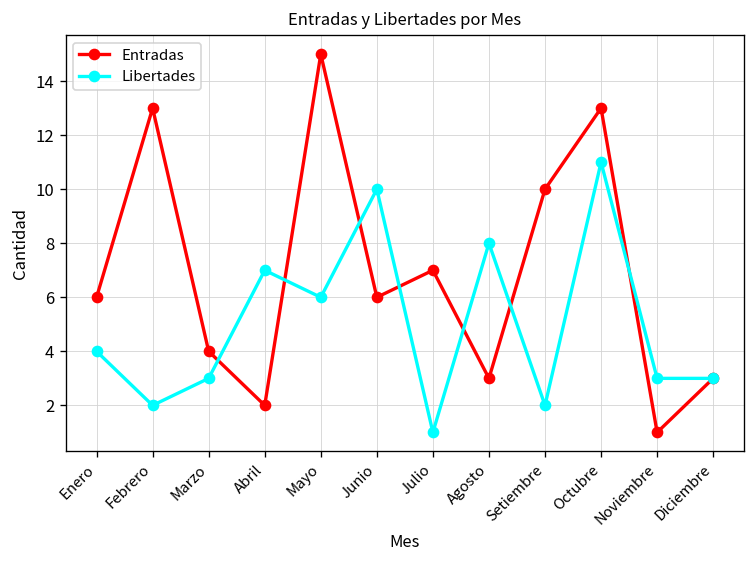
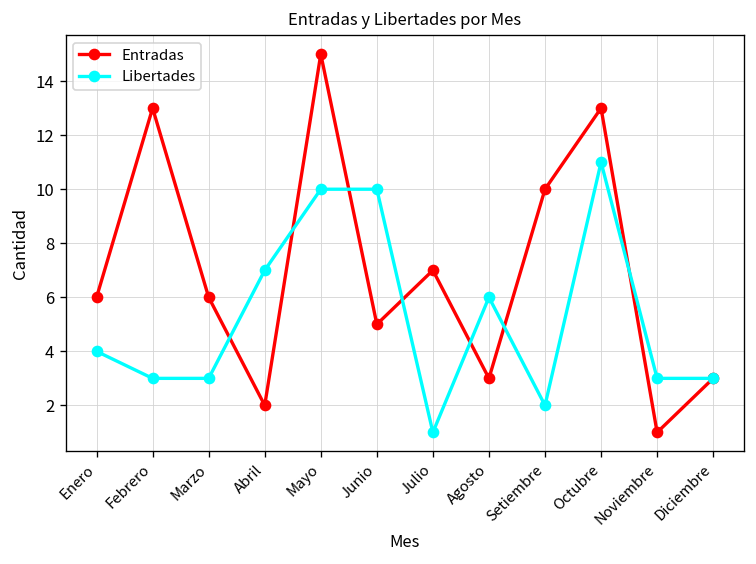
Libertades, Febrero: 2 -> 3
Entradas, Marzo: 4 -> 6
Libertades, Mayo: 6 -> 10
Entradas, Junio: 6 -> 5
Libertades, Agosto: 8 -> 6
